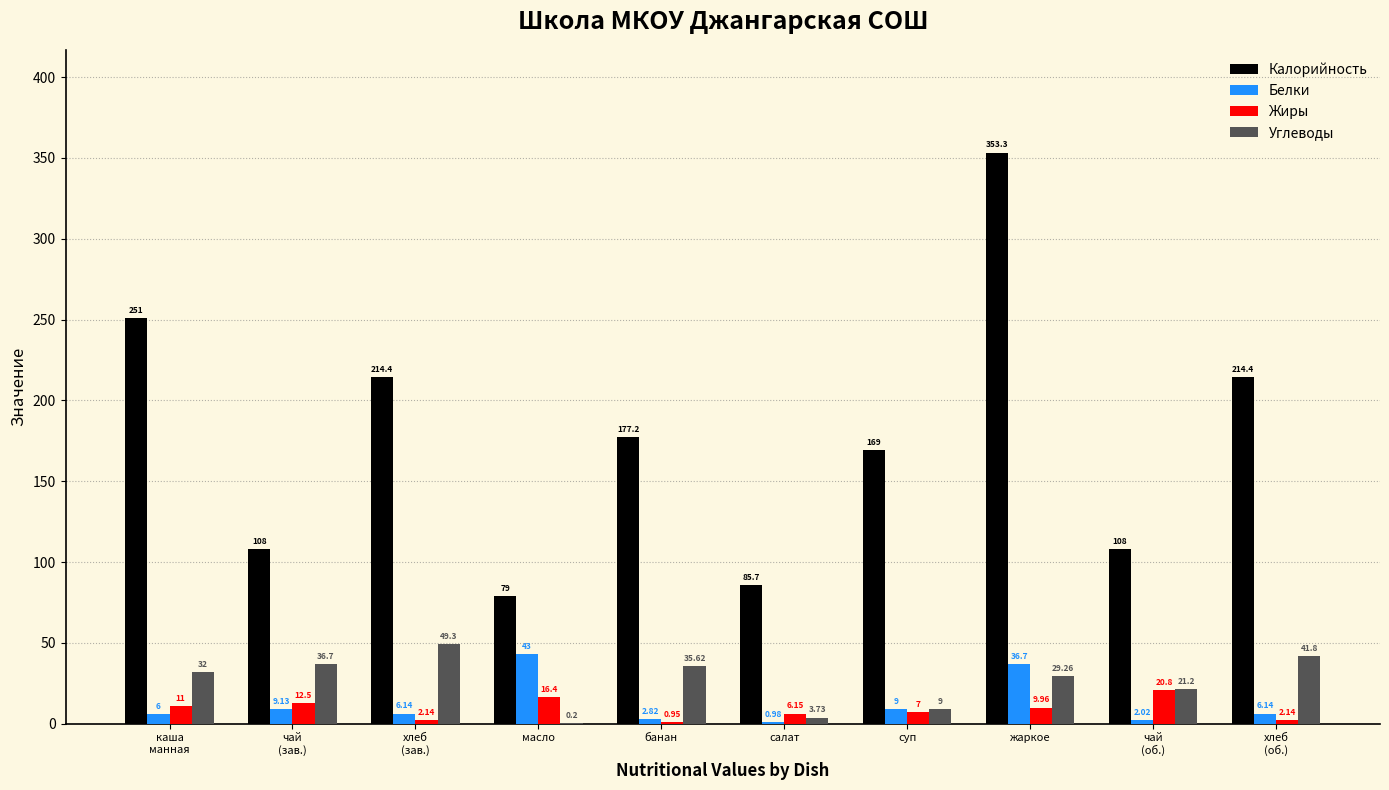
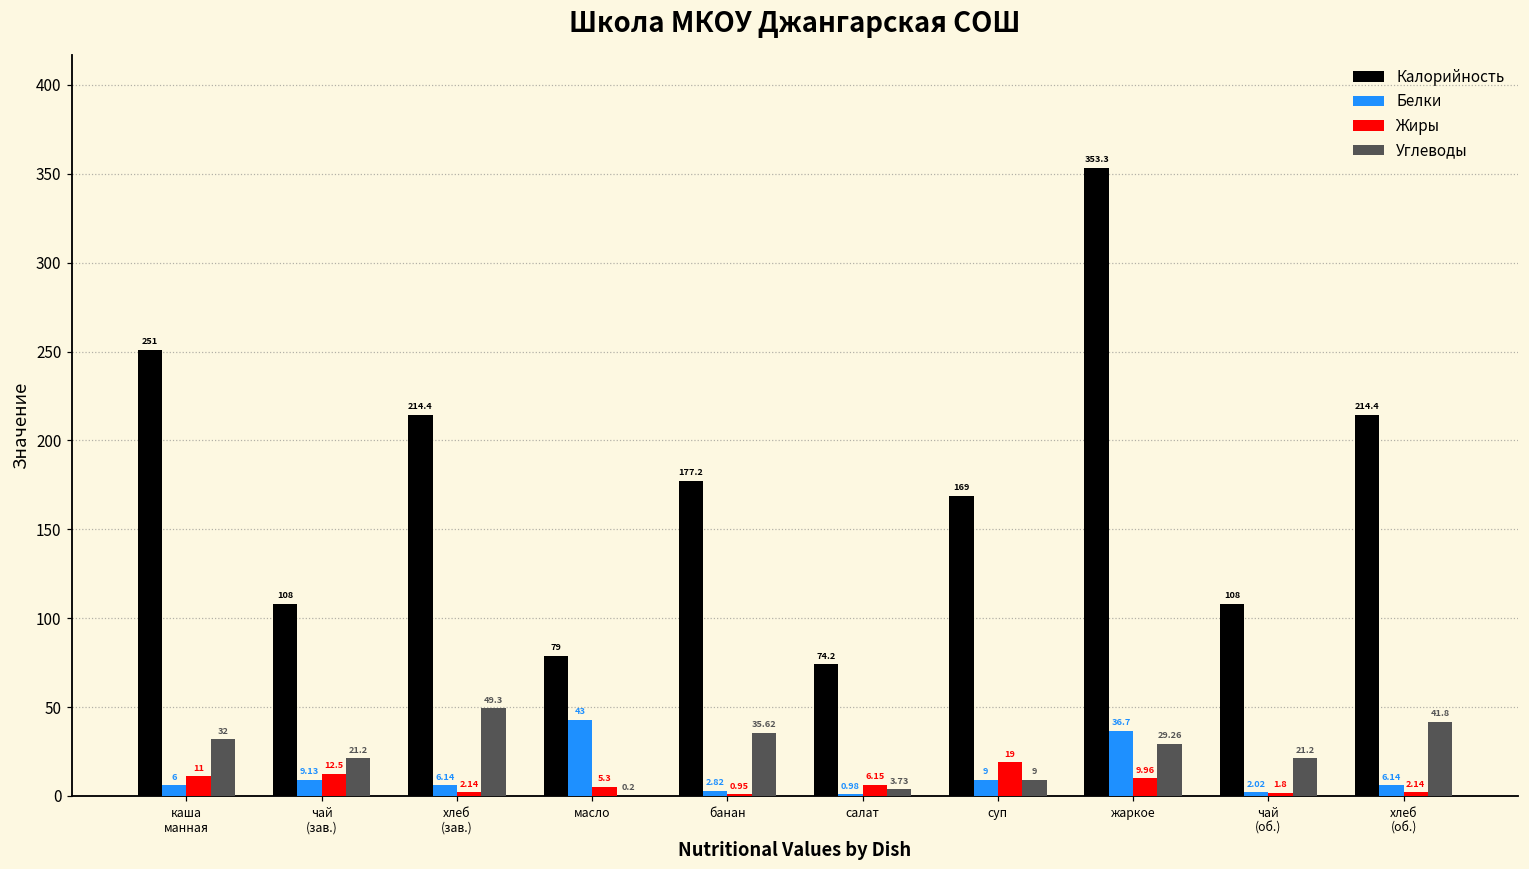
Углеводы, чай (зав.): 36.7 -> 21.2
Жиры, масло: 16.4 -> 5.3
Калорийность, салат: 85.7 -> 74.2
Жиры, суп: 7 -> 19
Жиры, чай (об.): 20.8 -> 1.8
